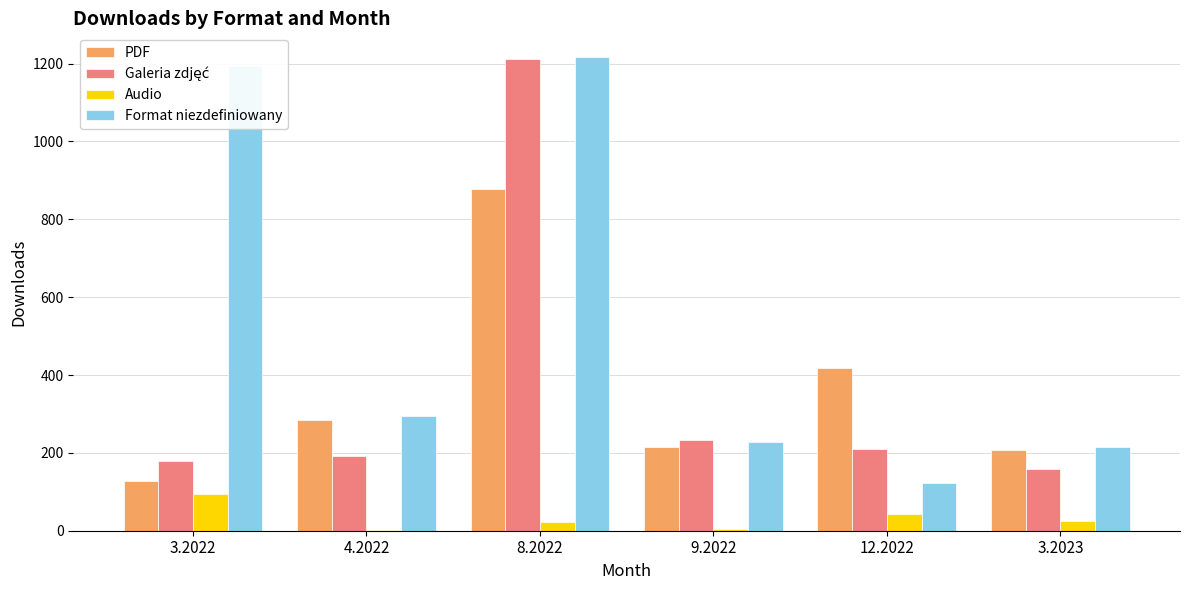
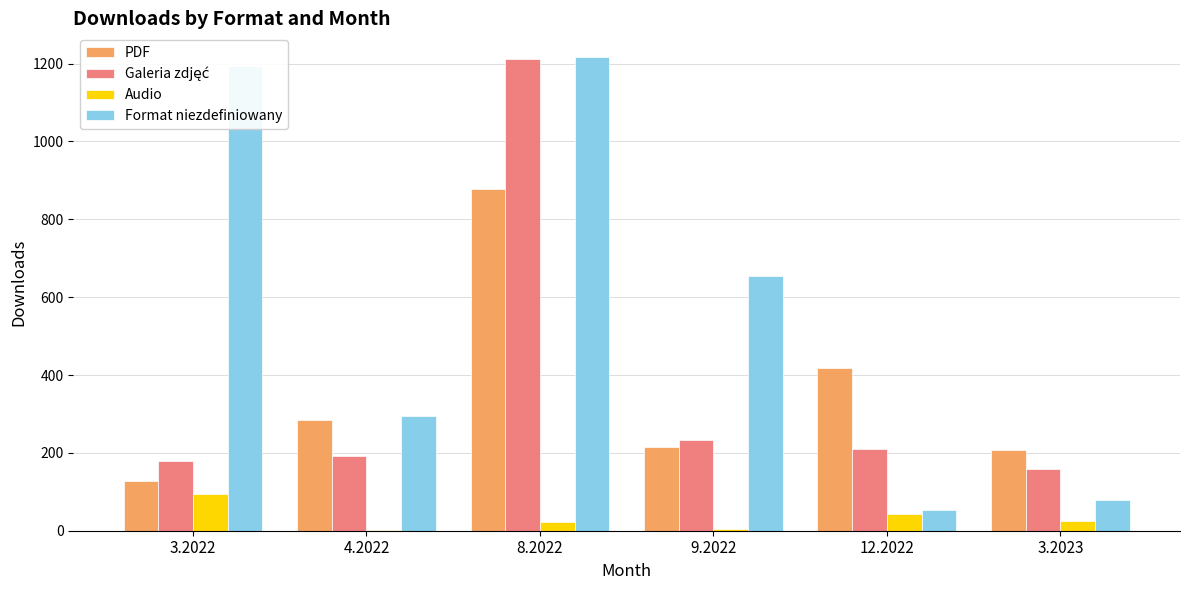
Format niezdefiniowany, 9.2022: 230 -> 650
Format niezdefiniowany, 12.2022: 120 -> 50
Format niezdefiniowany, 3.2023: 220 -> 80
